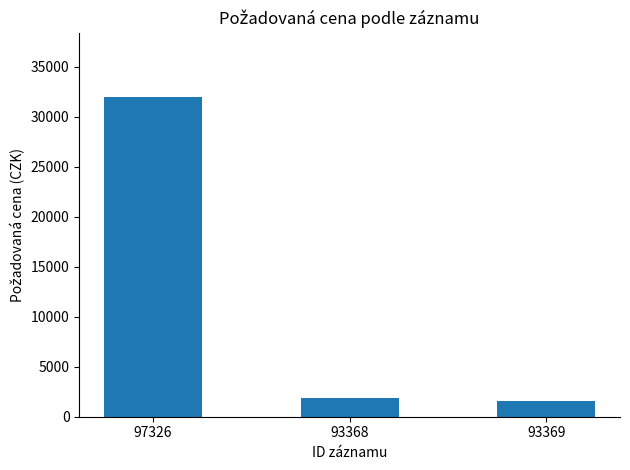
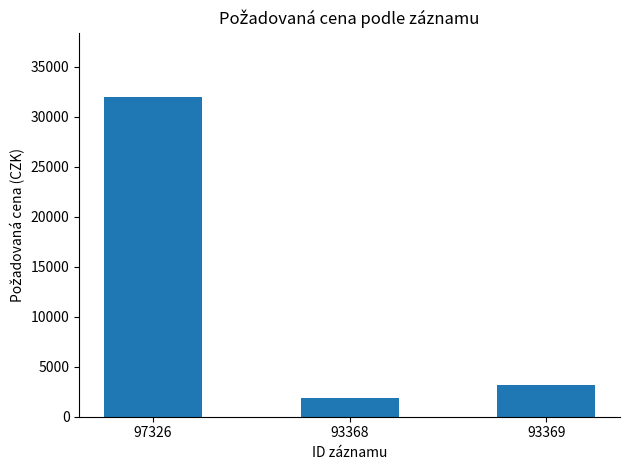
93369: 2000 -> 3000
